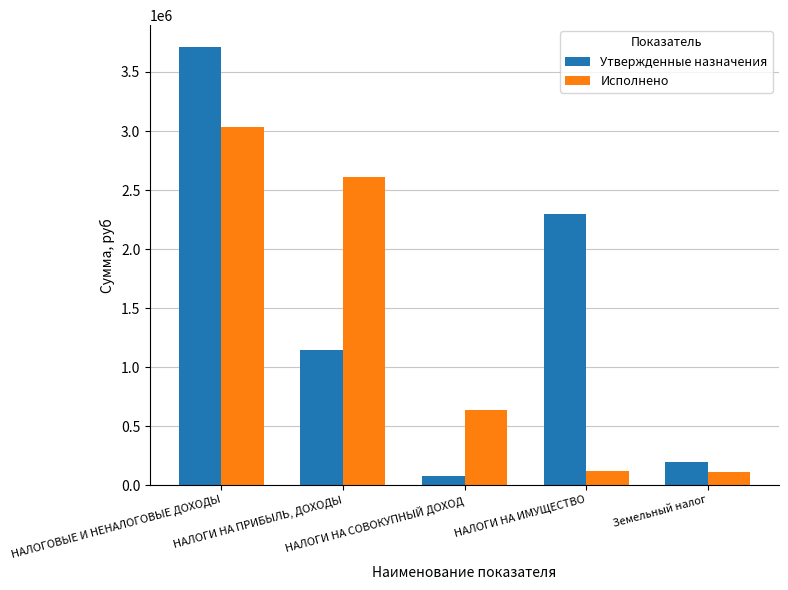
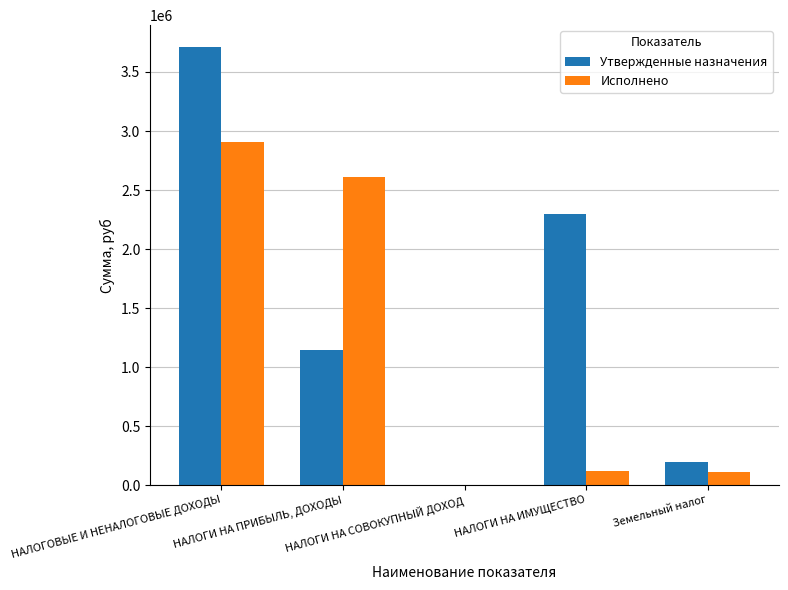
Исполнено, НАЛОГОВЫЕ И НЕНАЛОГОВЫЕ ДОХОДЫ: 3030000 -> 2900000
Утвержденные назначения, НАЛОГИ НА СОВОКУПНЫЙ ДОХОД: 70000 -> 0
Исполнено, НАЛОГИ НА СОВОКУПНЫЙ ДОХОД: 640000 -> 0
